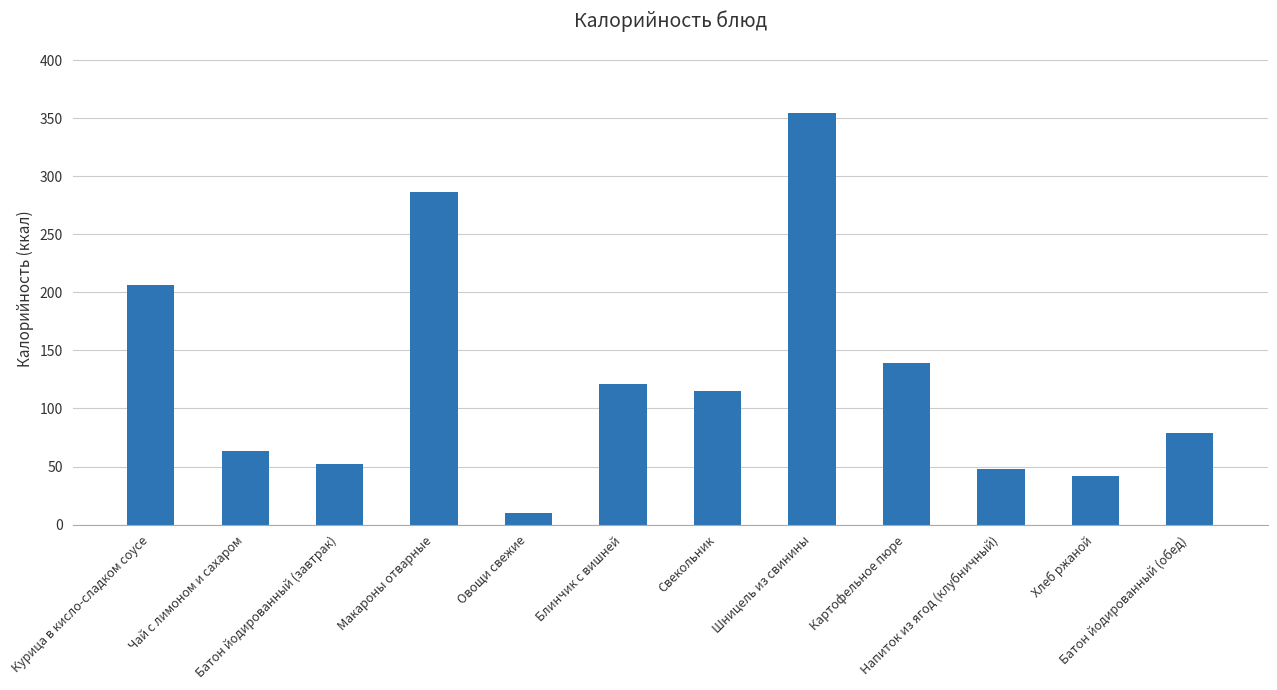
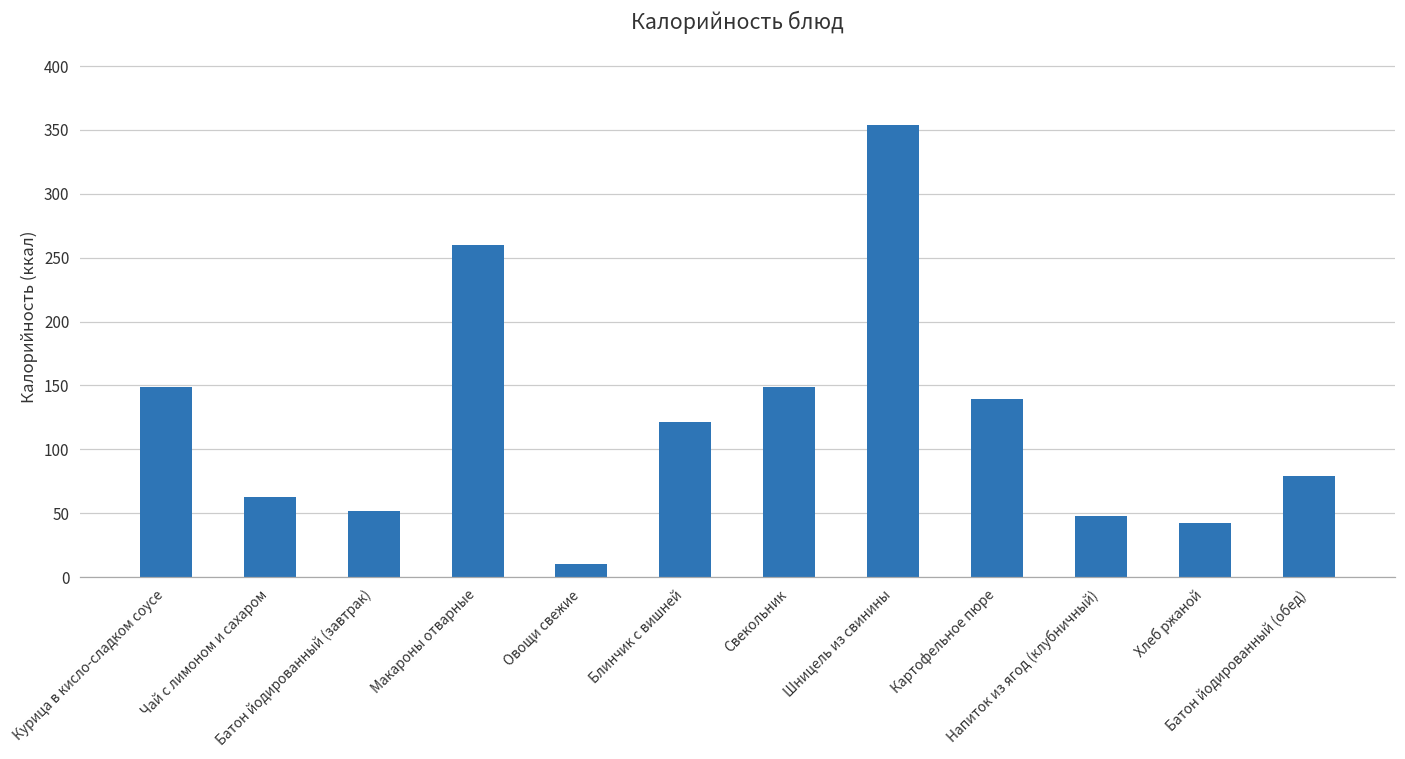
Курица в кисло-сладком соусе: 206 -> 149
Макароны отварные: 286 -> 260
Свекольник: 115 -> 149
